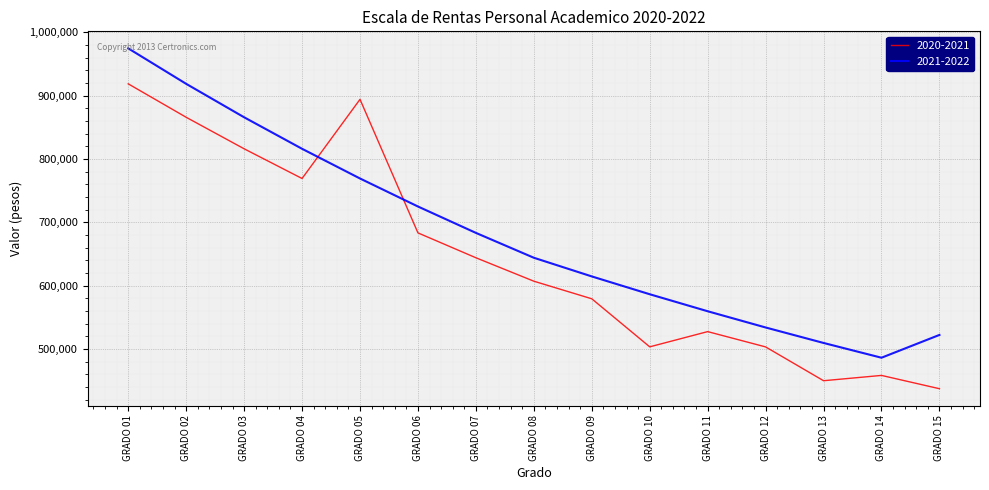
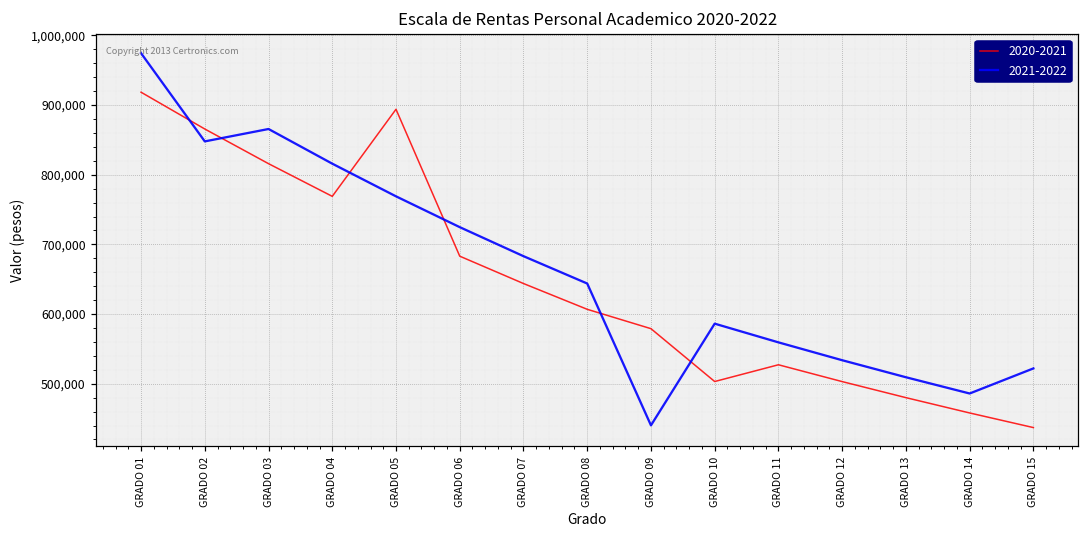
2021-2022, GRADO 02: 920,000 -> 850,000
2021-2022, GRADO 09: 610,000 -> 440,000
2020-2021, GRADO 13: 450,000 -> 480,000
